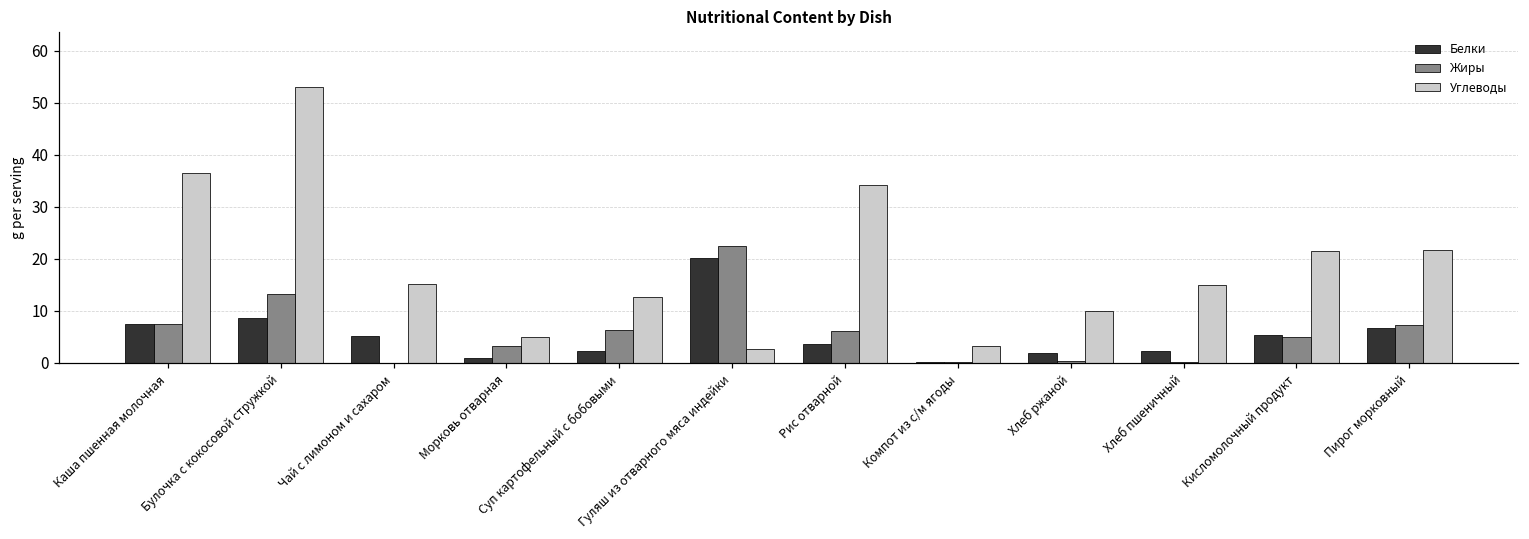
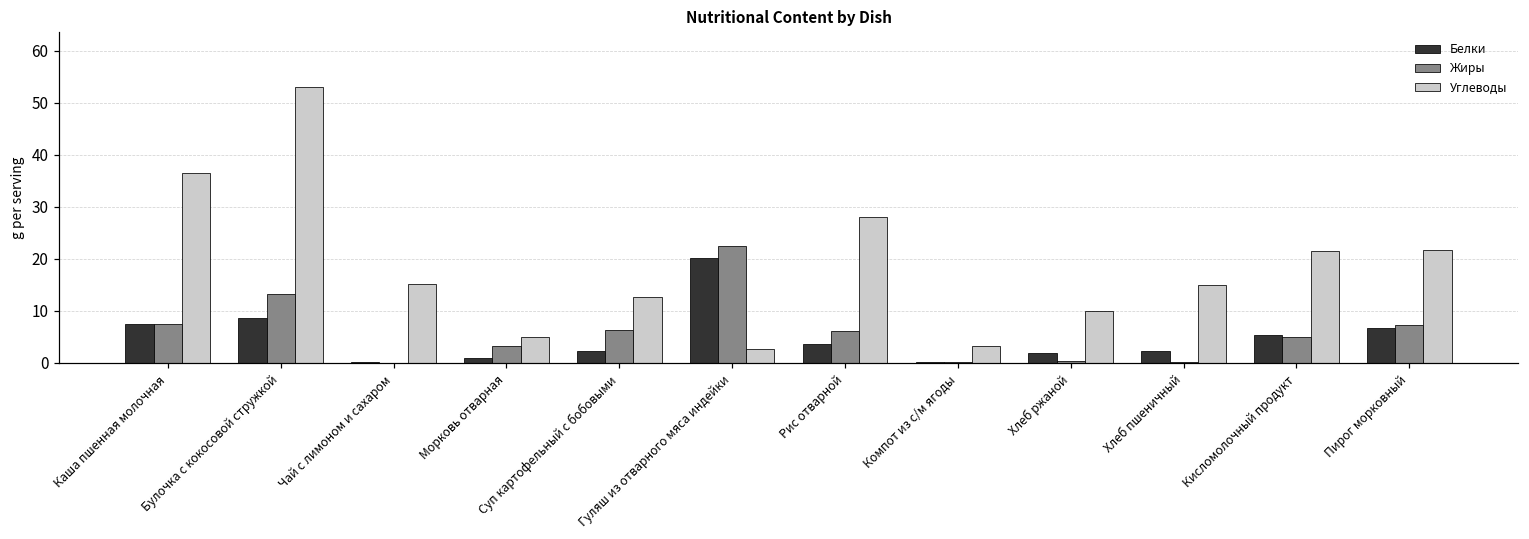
Белки, Чай с лимоном и сахаром: 5 -> 0
Углеводы, Рис отварной: 34 -> 28
